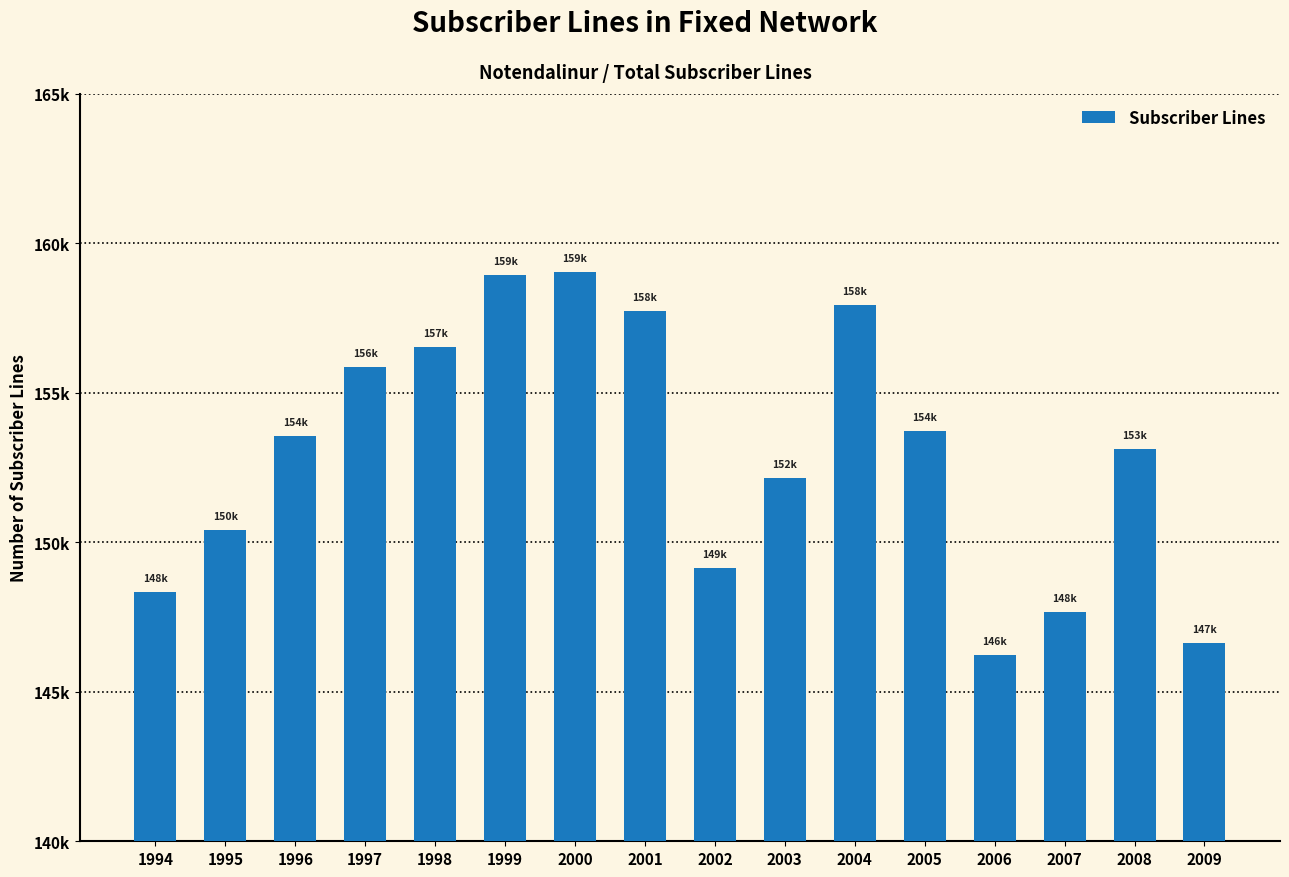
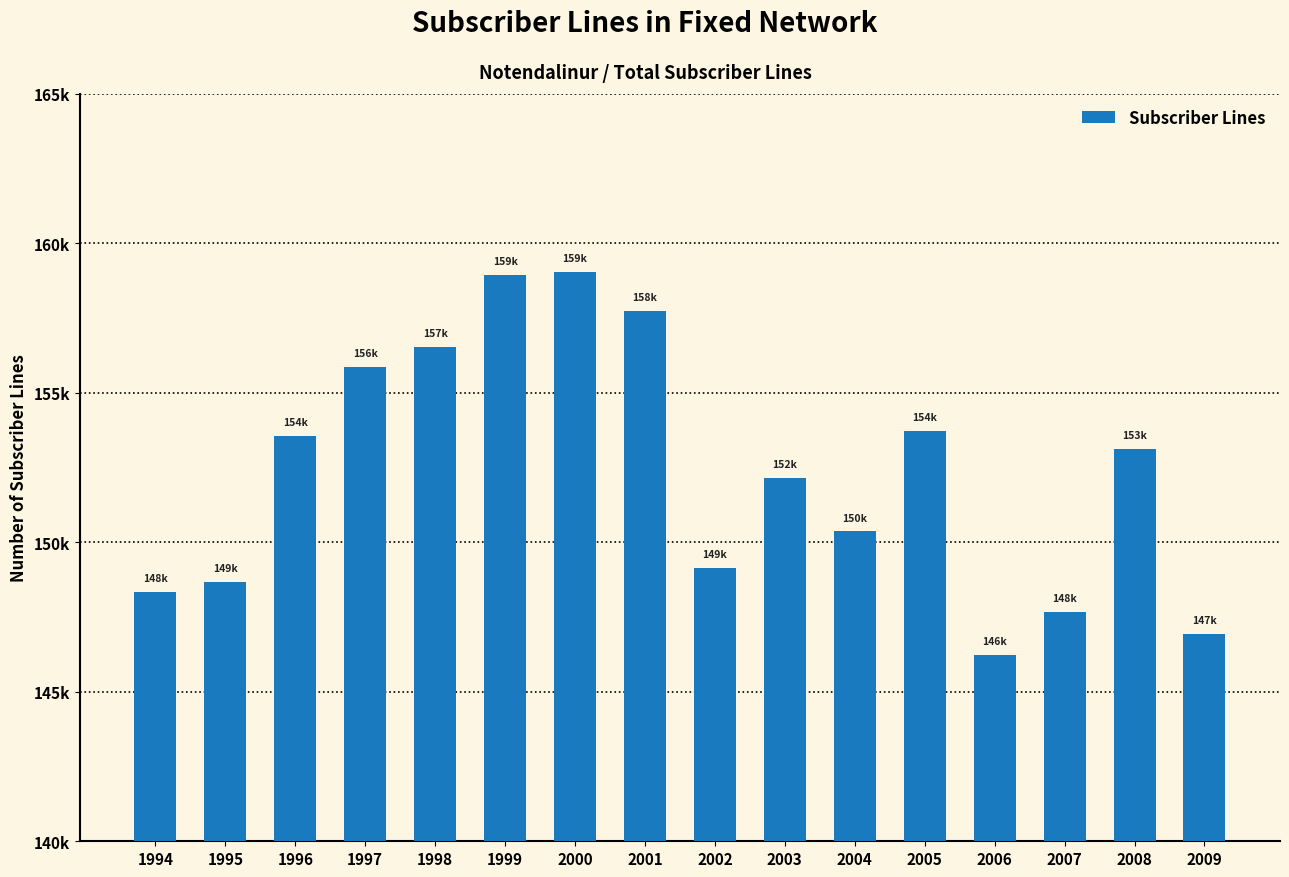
1995: 150k -> 149k
2004: 158k -> 150k
2009: 146600 -> 146900
